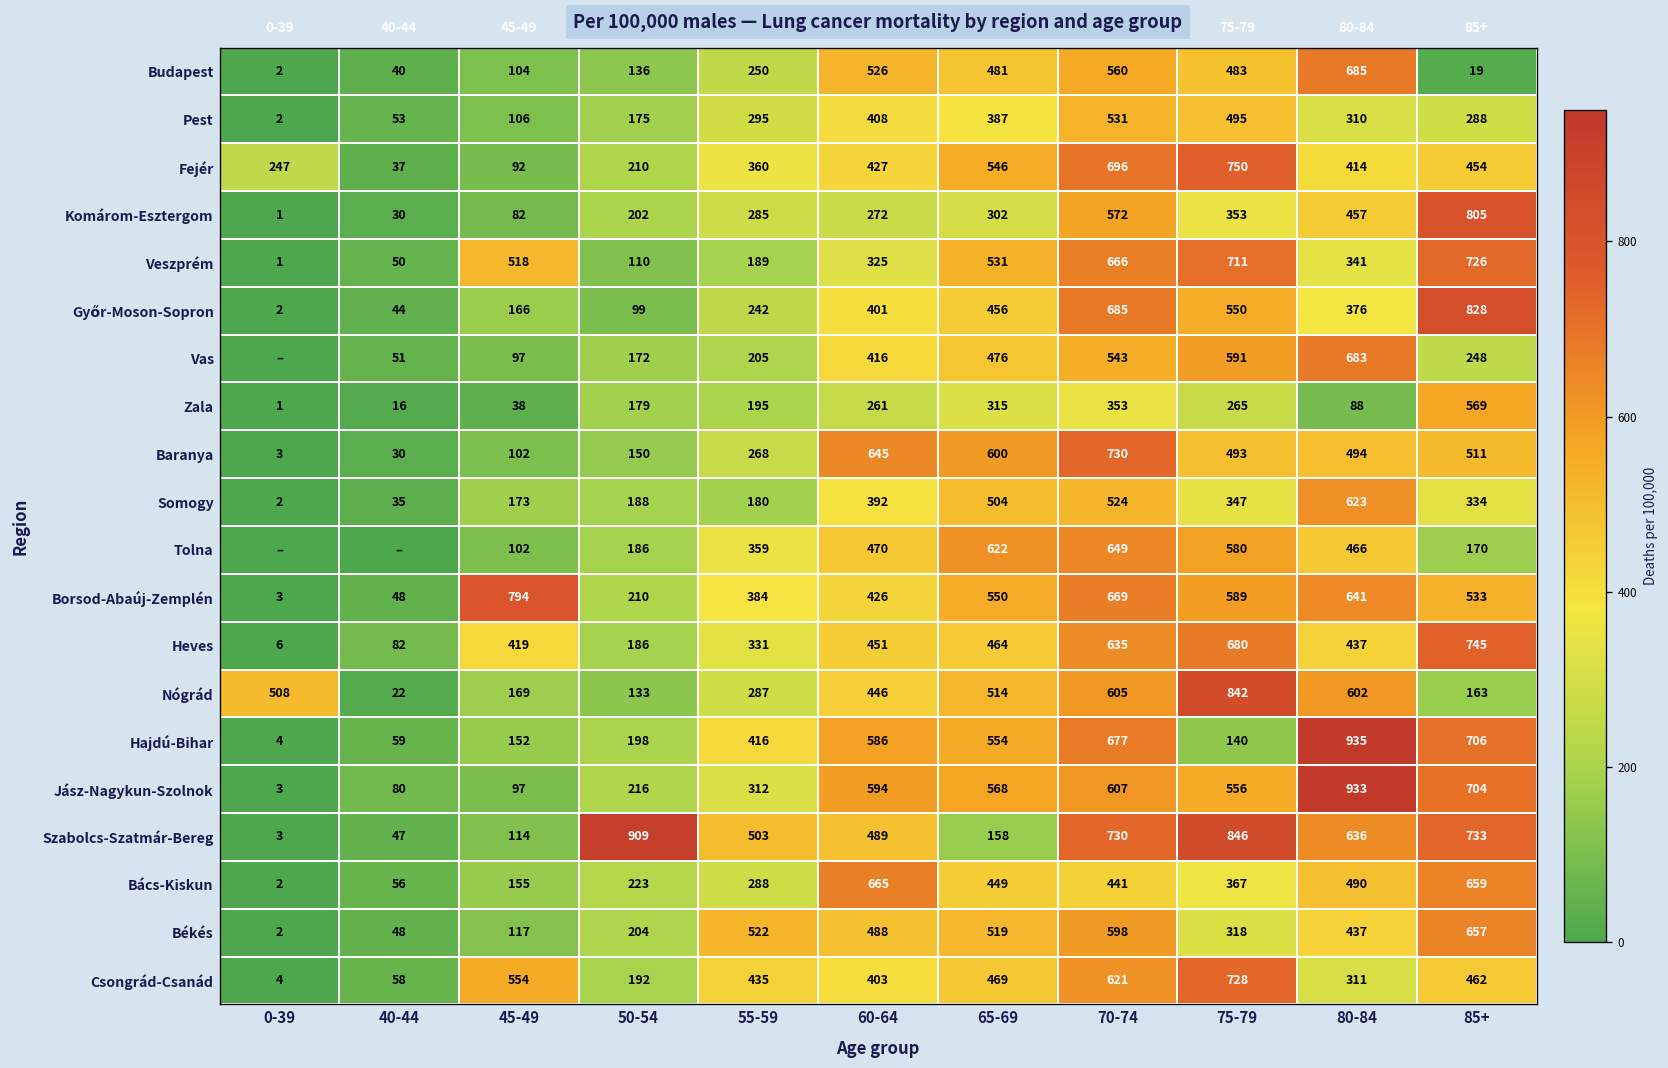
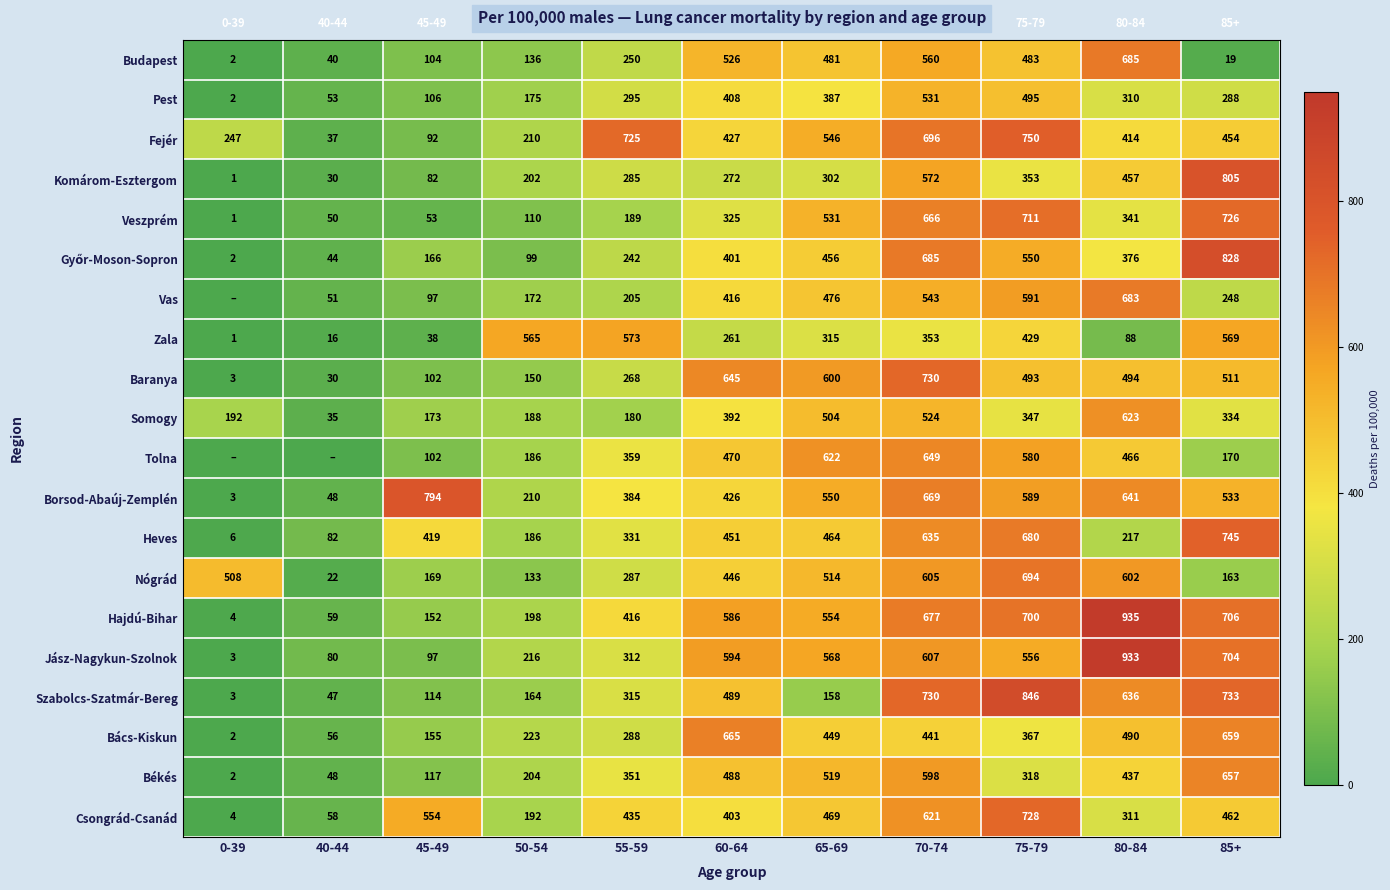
Fejér, 55-59: 360 -> 725
Veszprém, 45-49: 518 -> 53
Zala, 50-54: 179 -> 565
Zala, 55-59: 195 -> 573
Zala, 75-79: 265 -> 429
Somogy, 0-39: 2 -> 192
Heves, 80-84: 437 -> 217
Nógrád, 75-79: 842 -> 694
Hajdú-Bihar, 75-79: 140 -> 700
Szabolcs-Szatmár-Bereg, 50-54: 909 -> 164
Szabolcs-Szatmár-Bereg, 55-59: 503 -> 315
Békés, 55-59: 522 -> 351
